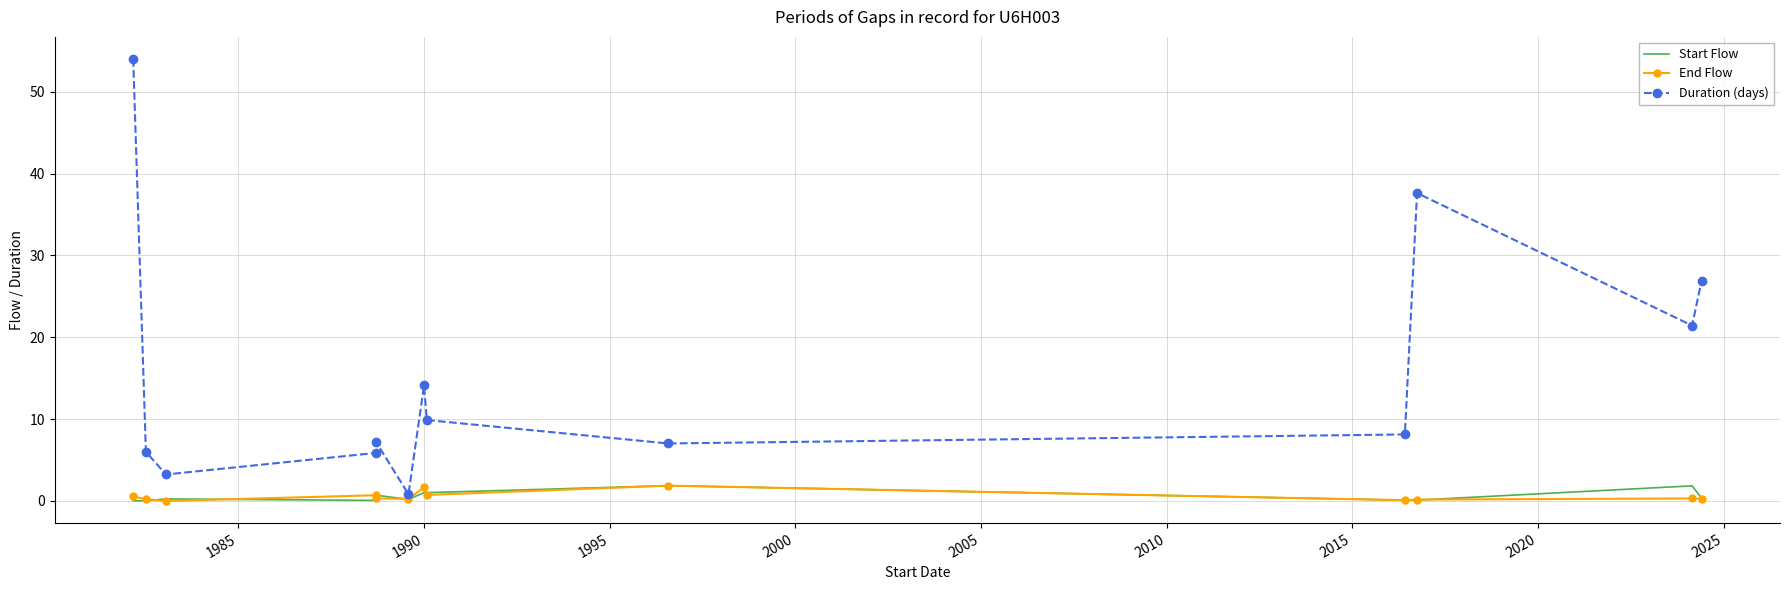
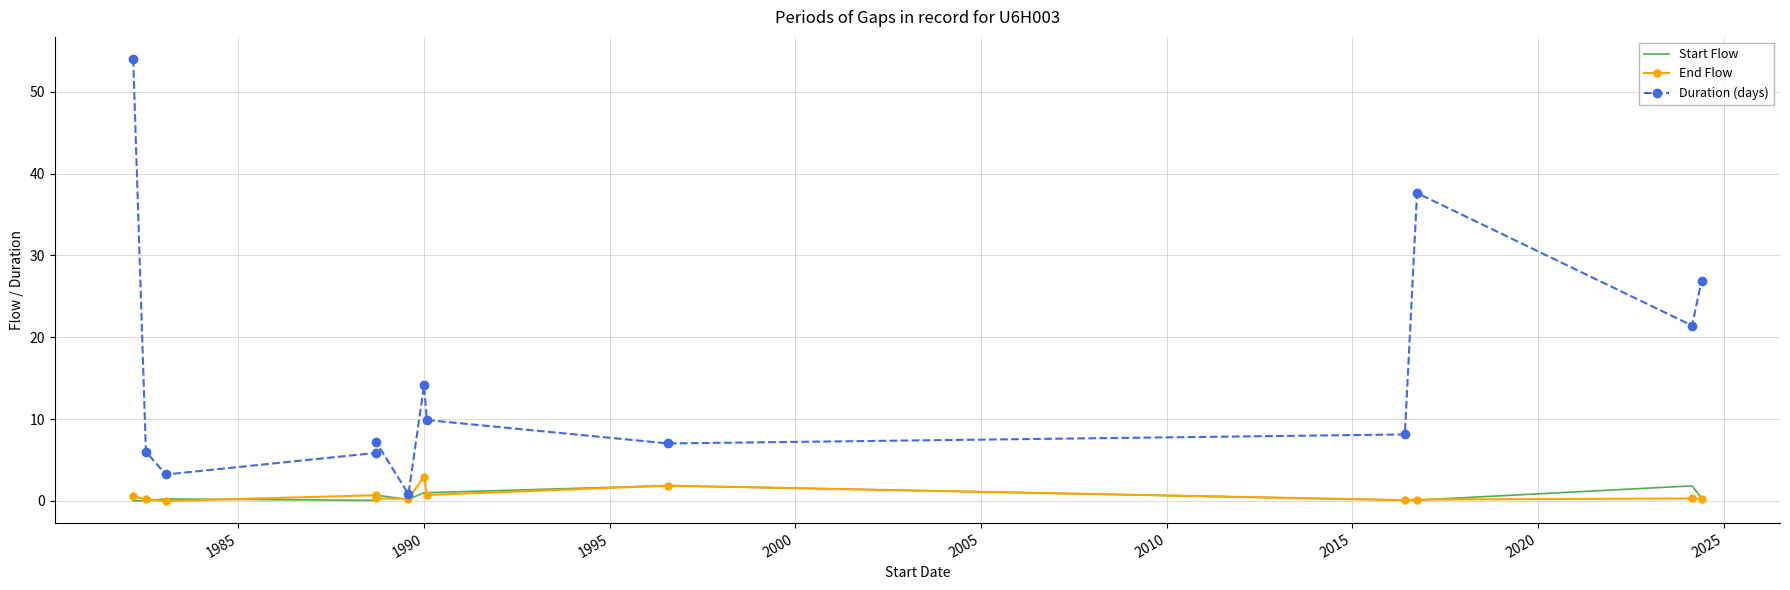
End Flow, 1990: 2 -> 3
